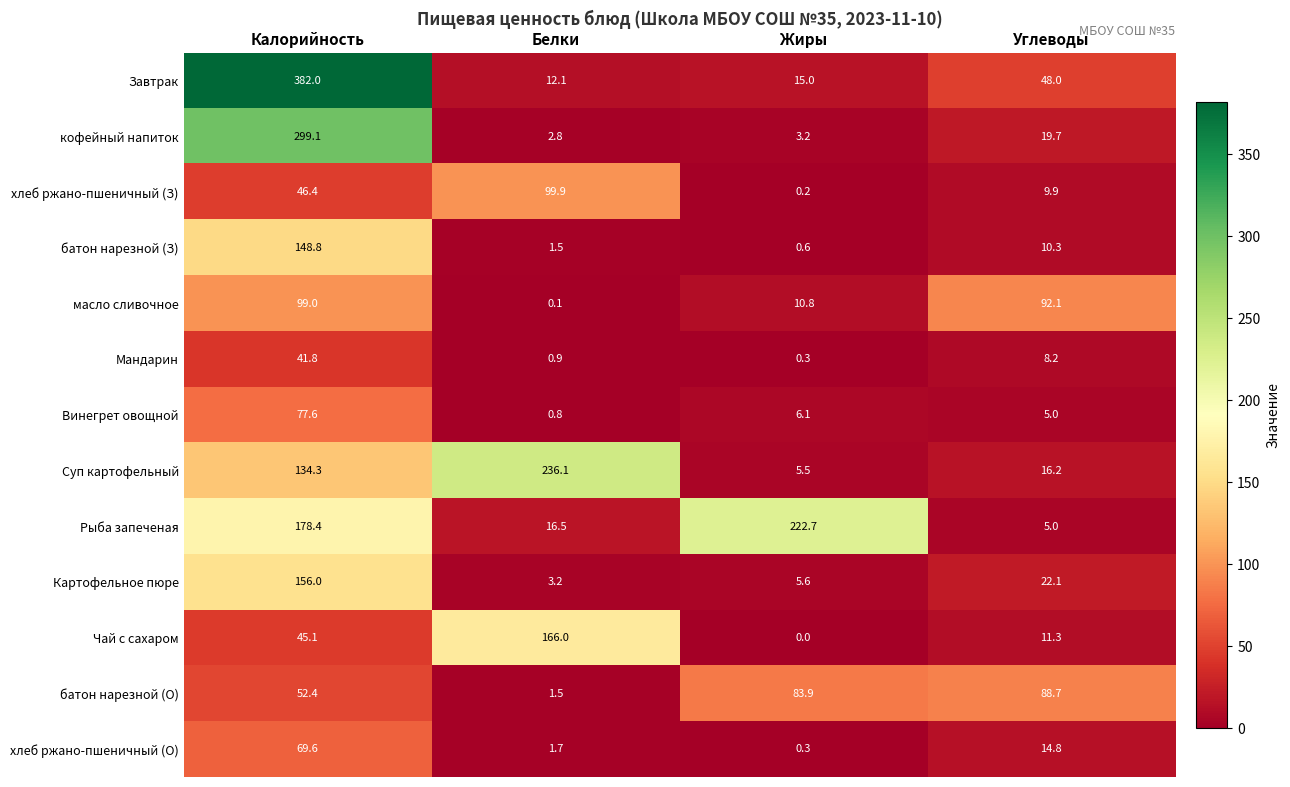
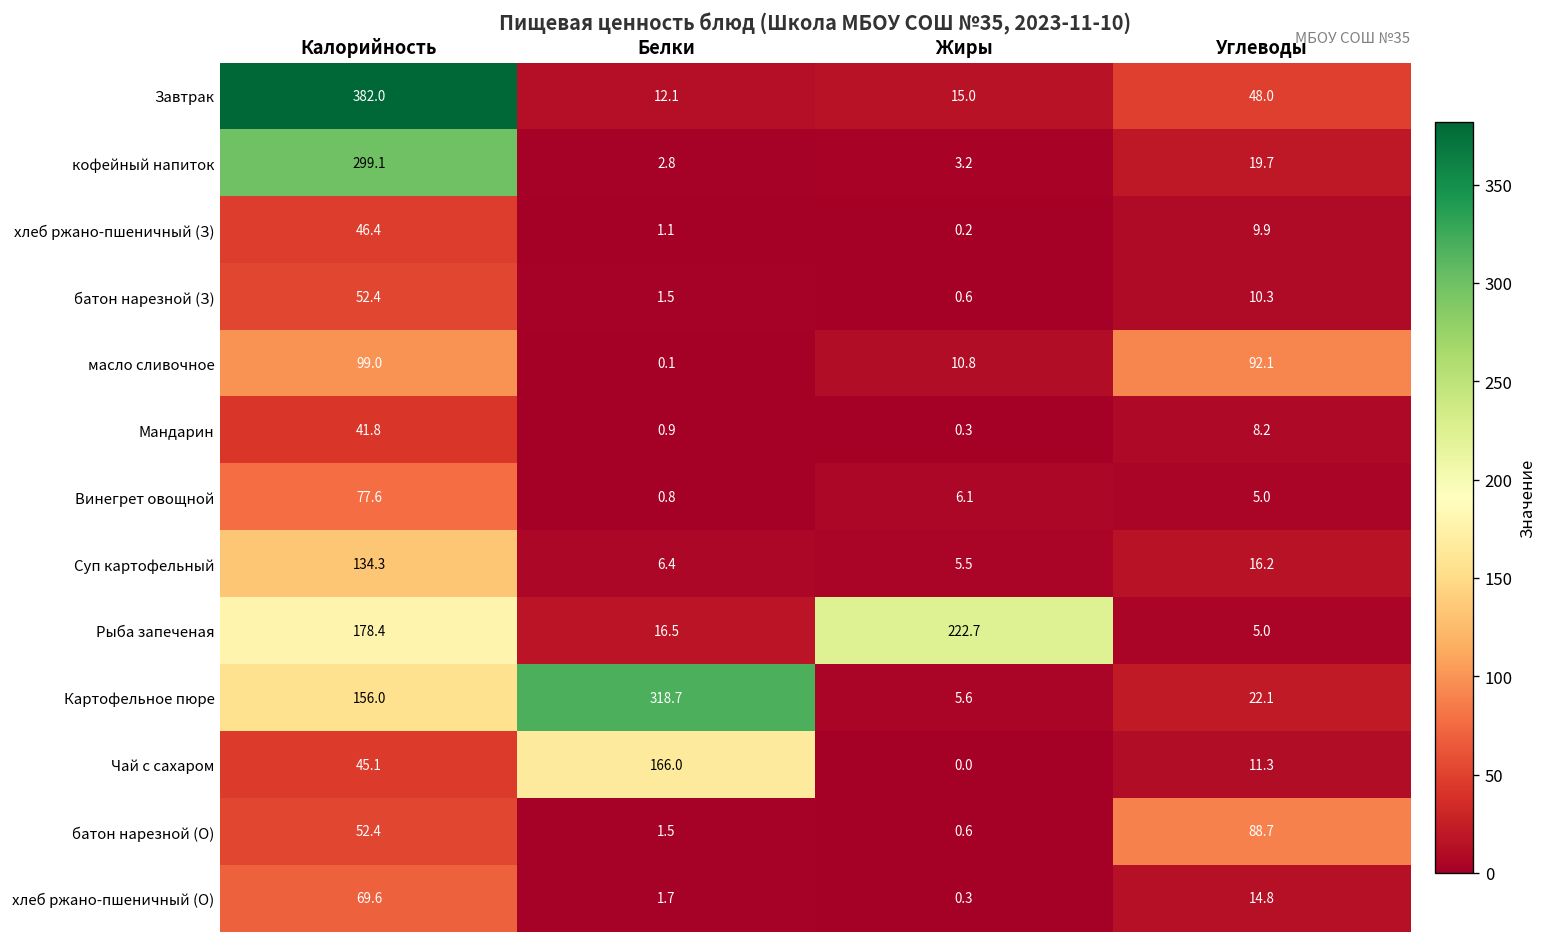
хлеб ржано-пшеничный (З), Белки: 99.9 -> 1.1
батон нарезной (З), Калорийность: 148.8 -> 52.4
Суп картофельный, Белки: 236.1 -> 6.4
Картофельное пюре, Белки: 3.2 -> 318.7
батон нарезной (О), Жиры: 83.9 -> 0.6
